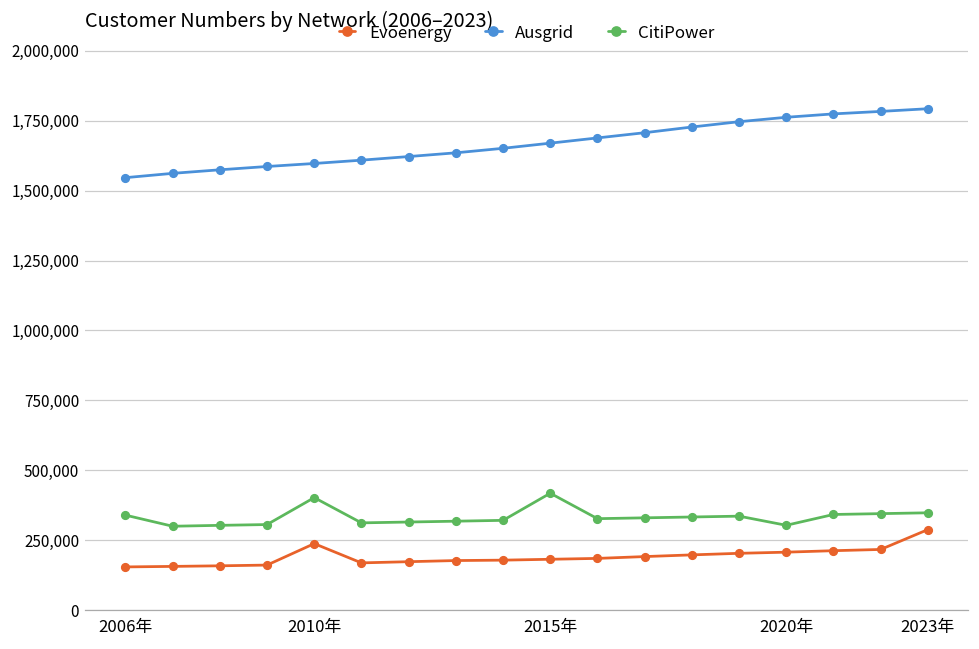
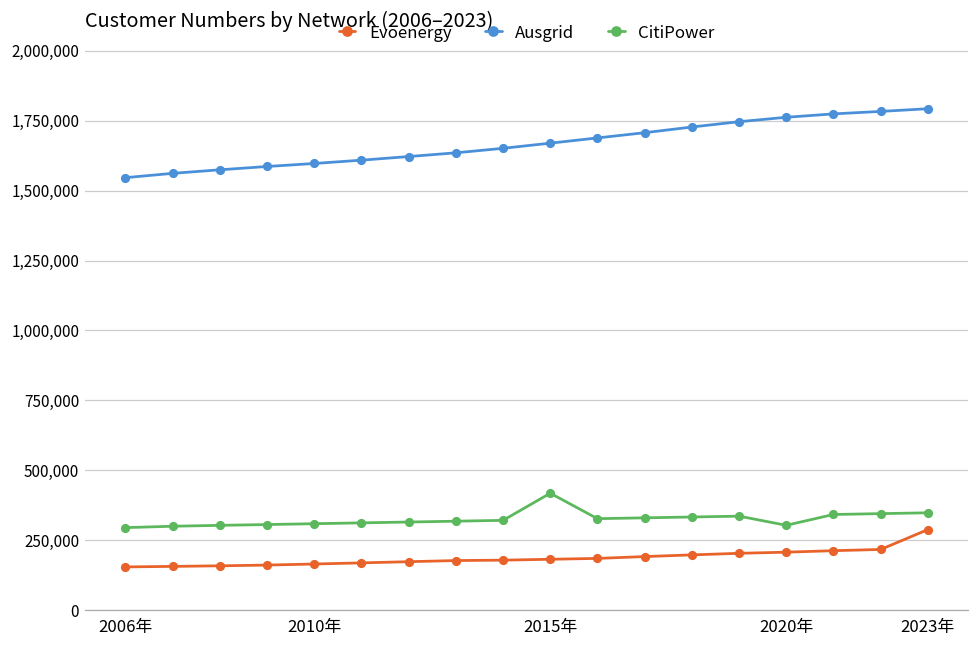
CitiPower, 2006年: 340,000 -> 290,000
Evoenergy, 2010年: 240,000 -> 160,000
CitiPower, 2010年: 400,000 -> 310,000
